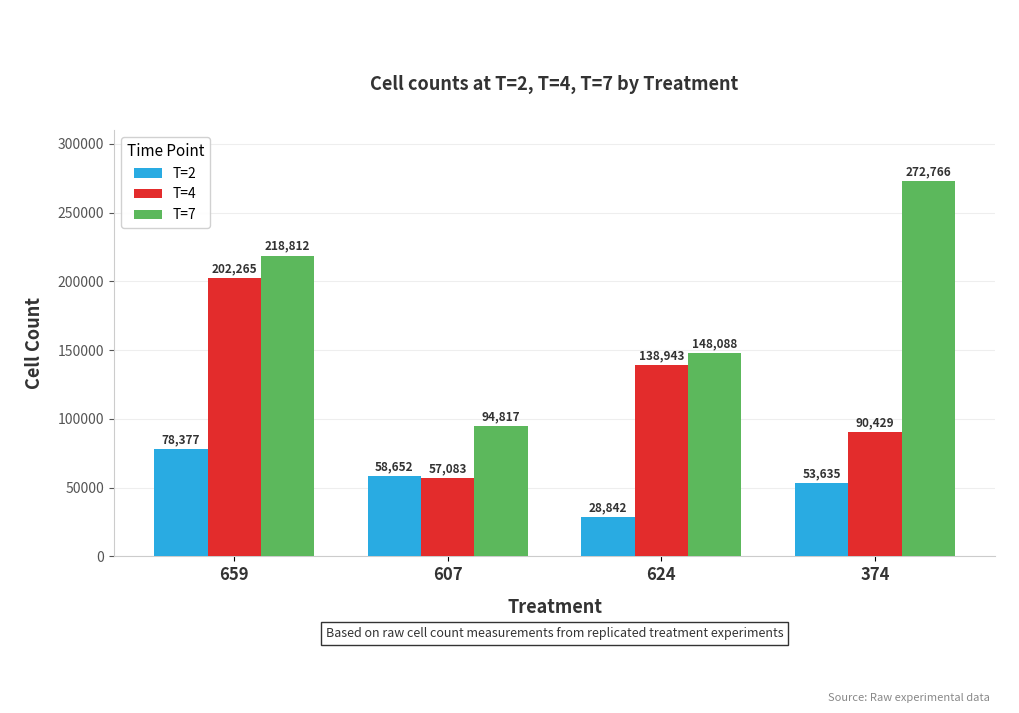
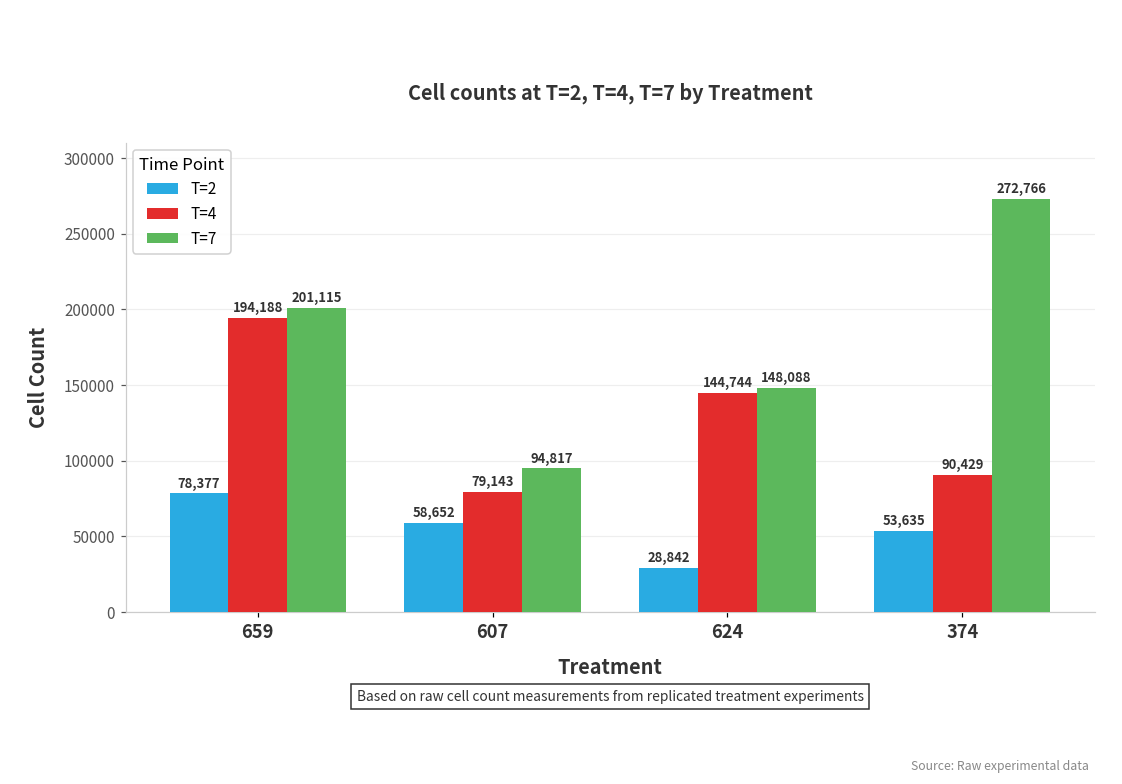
T=4, 659: 202,265 -> 194,188
T=7, 659: 218,812 -> 201,115
T=4, 607: 57,083 -> 79,143
T=4, 624: 138,943 -> 144,744
